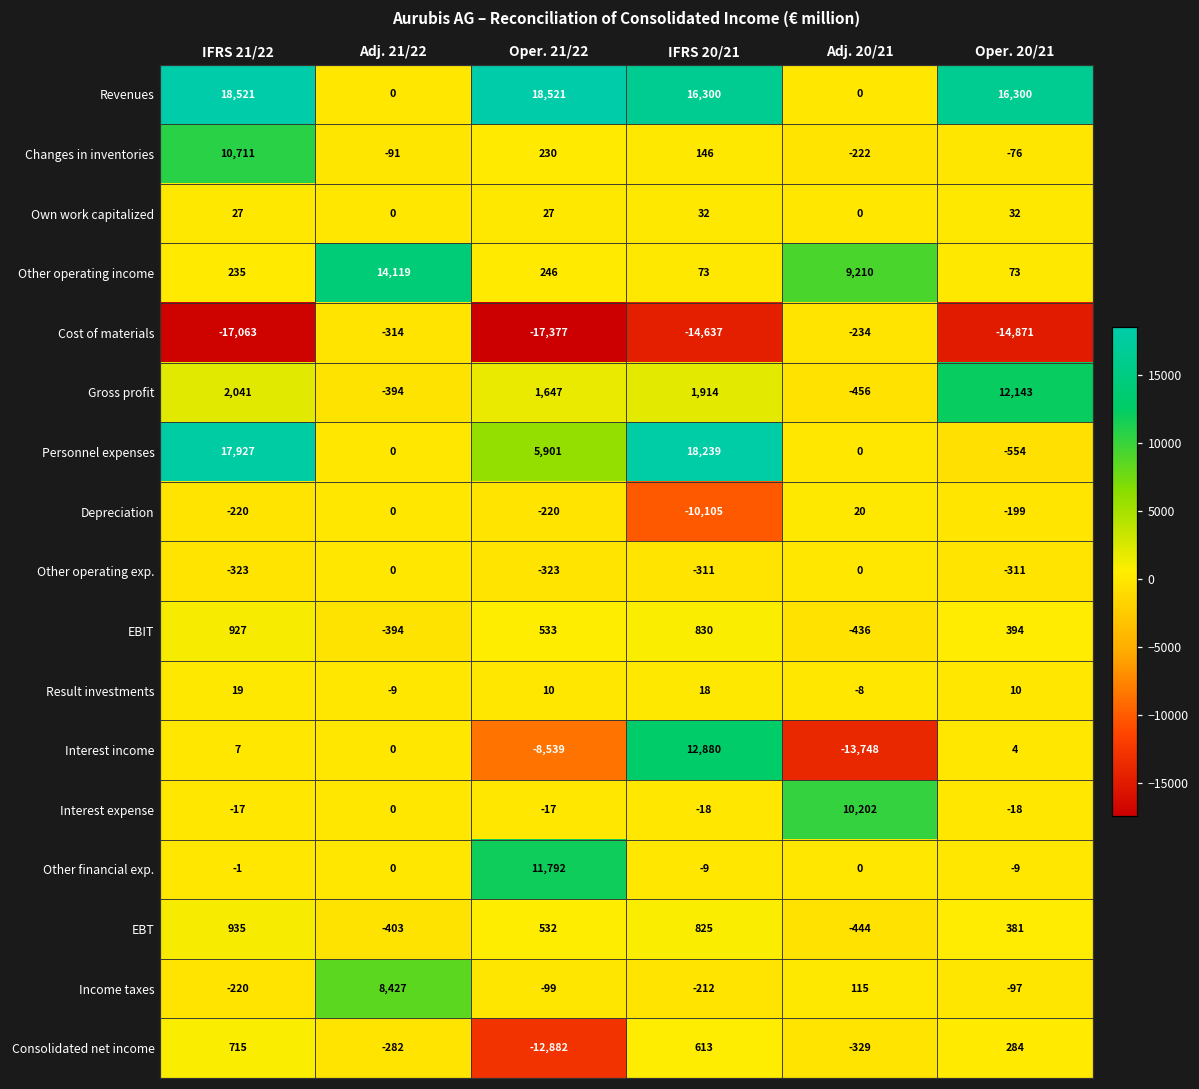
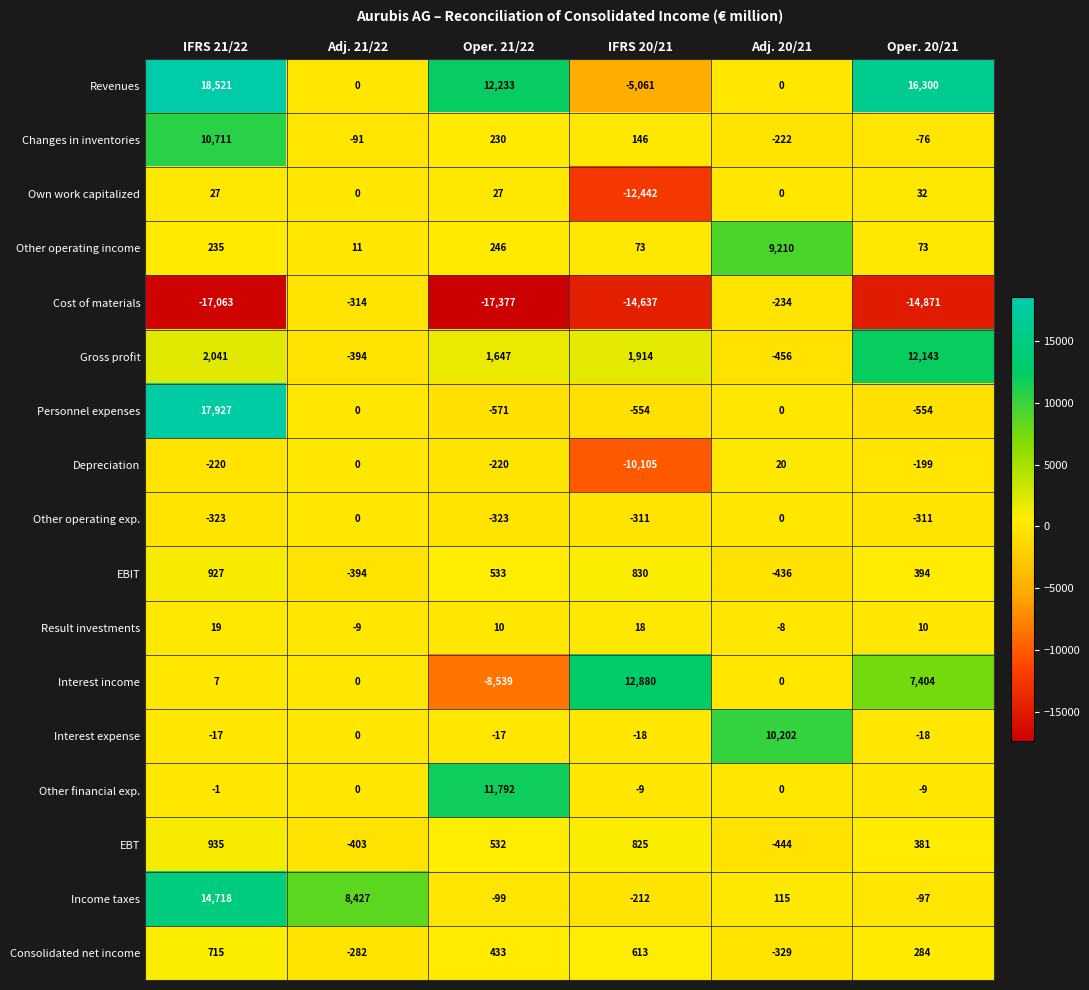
Revenues, Oper. 21/22: 18,521 -> 12,233
Revenues, IFRS 20/21: 16,300 -> -5,061
Own work capitalized, IFRS 20/21: 32 -> -12,442
Other operating income, Adj. 21/22: 14,119 -> 11
Personnel expenses, Oper. 21/22: 5,901 -> -571
Personnel expenses, IFRS 20/21: 18,239 -> -554
Interest income, Adj. 20/21: -13,748 -> 0
Interest income, Oper. 20/21: 4 -> 7,404
Income taxes, IFRS 21/22: -220 -> 14,718
Consolidated net income, Oper. 21/22: -12,882 -> 433
